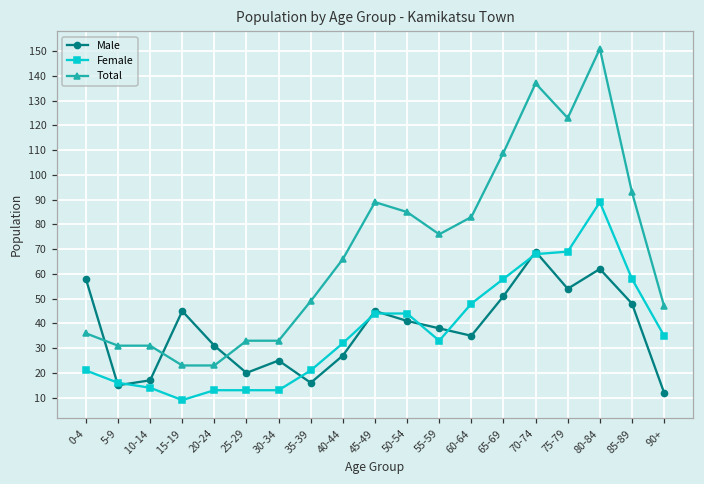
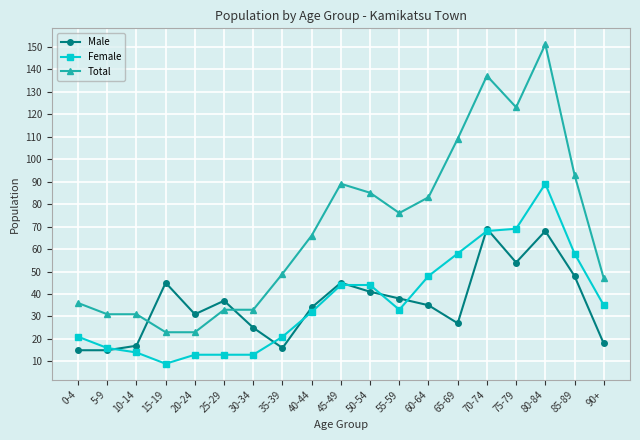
Male, 0-4: 58 -> 15
Male, 25-29: 20 -> 37
Male, 40-44: 27 -> 34
Male, 65-69: 51 -> 27
Male, 80-84: 62 -> 68
Male, 90+: 12 -> 18
